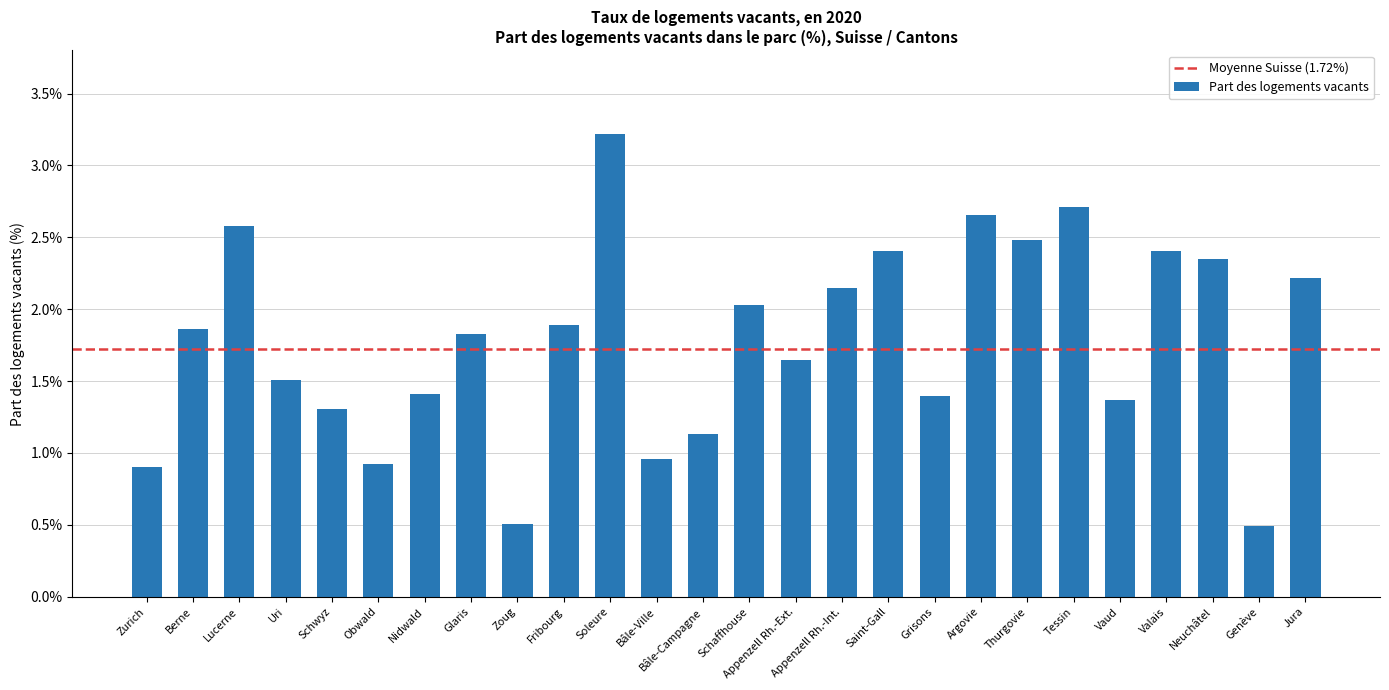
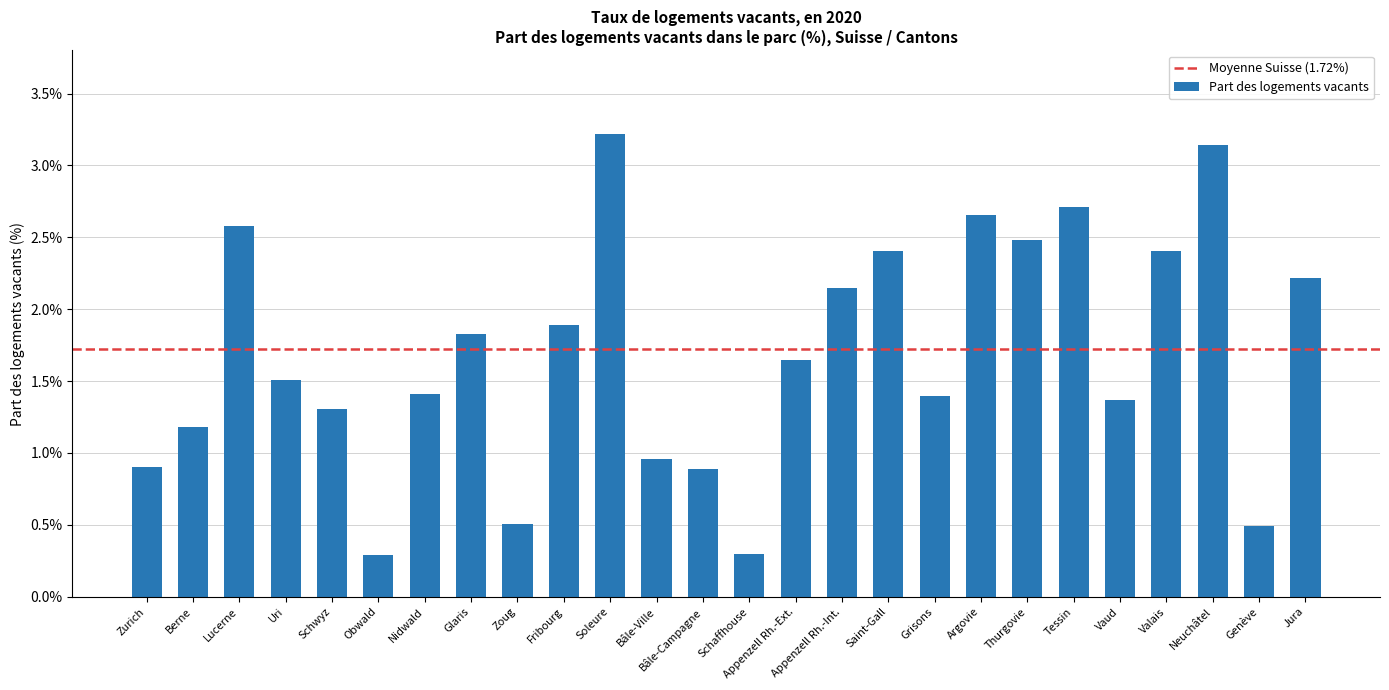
Berne: 1.86% -> 1.18%
Obwald: 0.92% -> 0.29%
Bâle-Campagne: 1.14% -> 0.89%
Schaffhouse: 2.03% -> 0.30%
Neuchâtel: 2.35% -> 3.15%
